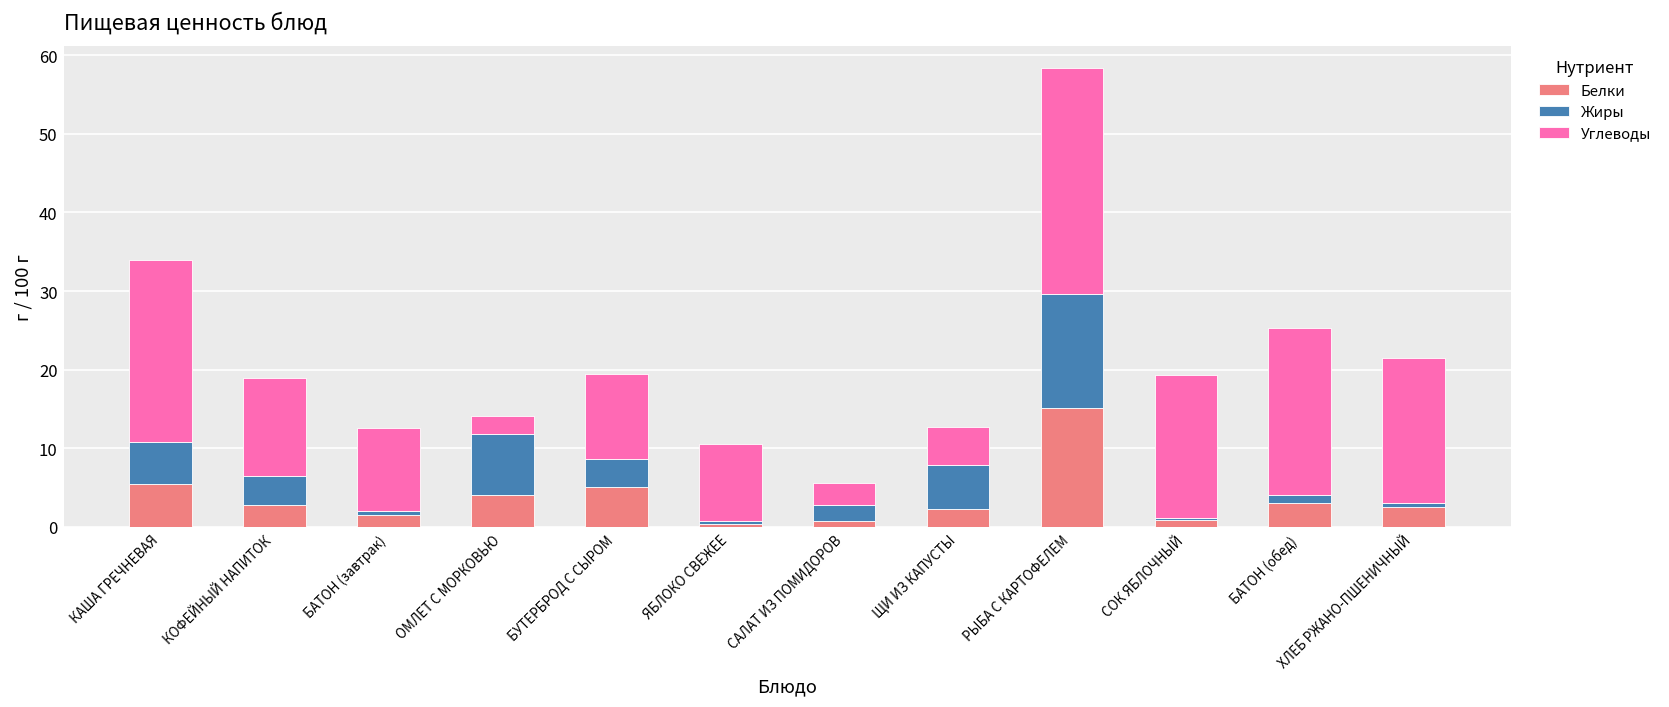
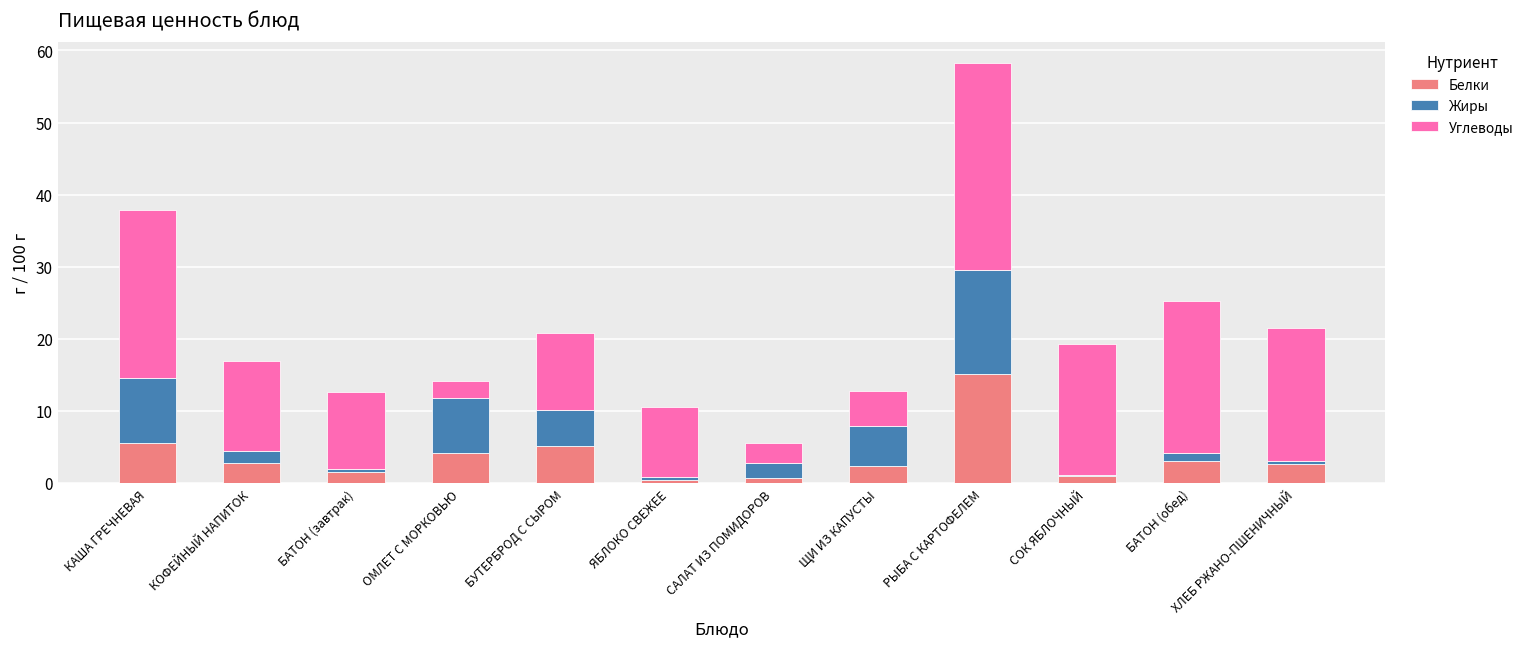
Жиры, КАША ГРЕЧНЕВАЯ: 5 -> 9
Жиры, КОФЕЙНЫЙ НАПИТОК: 4 -> 2
Жиры, БУТЕРБРОД С СЫРОМ: 4 -> 5
